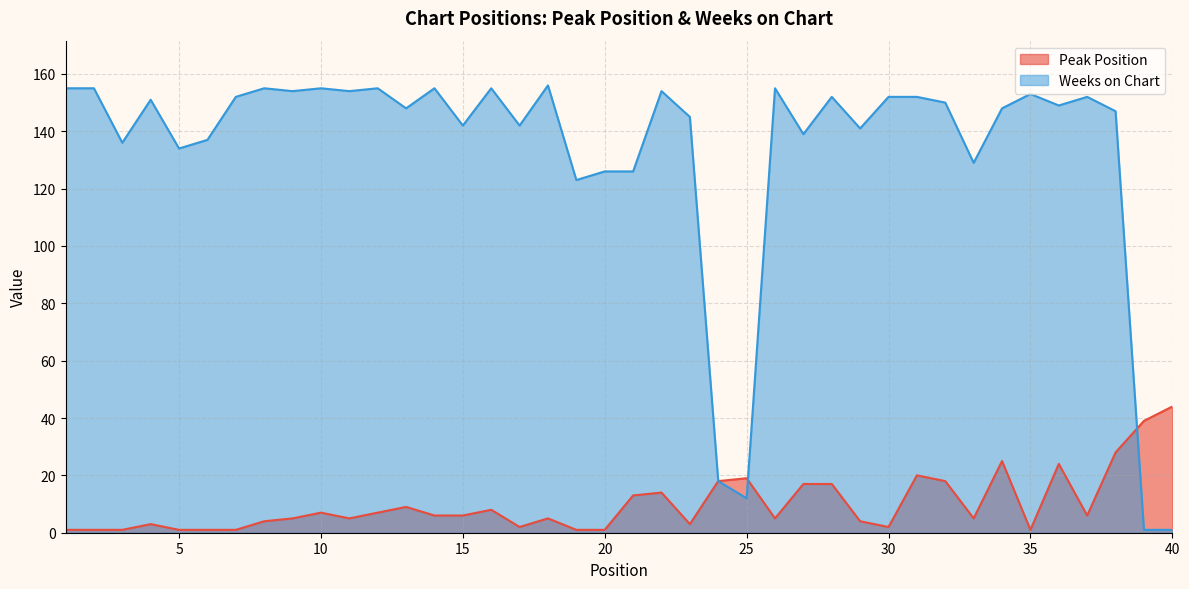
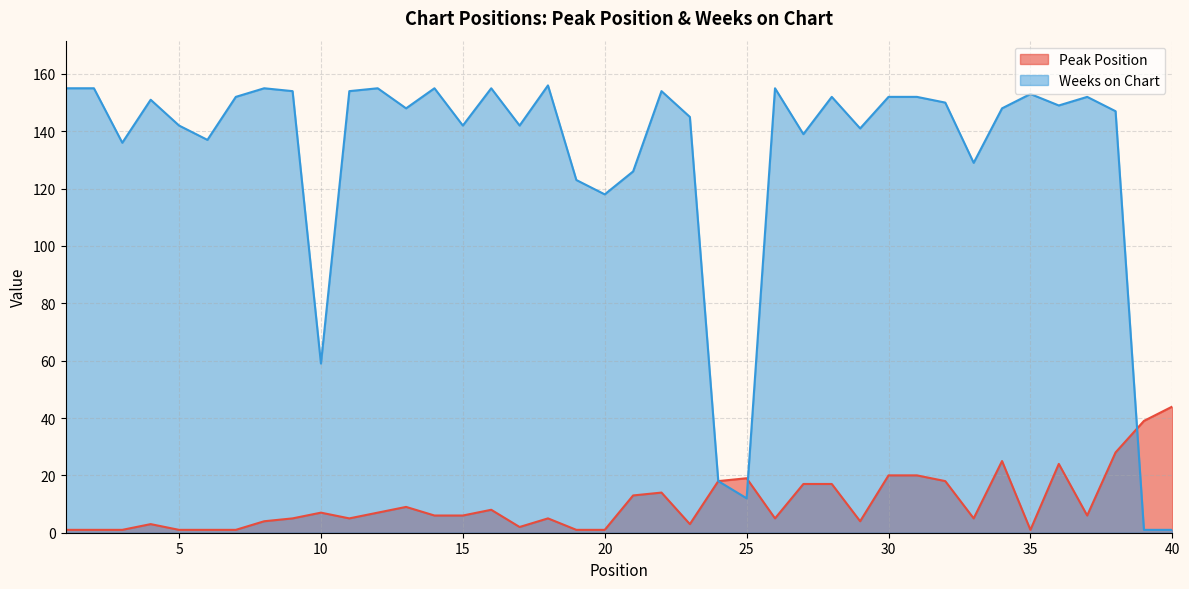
Weeks on Chart, 5: 134 -> 142
Weeks on Chart, 10: 155 -> 59
Weeks on Chart, 20: 126 -> 118
Peak Position, 30: 2 -> 20
